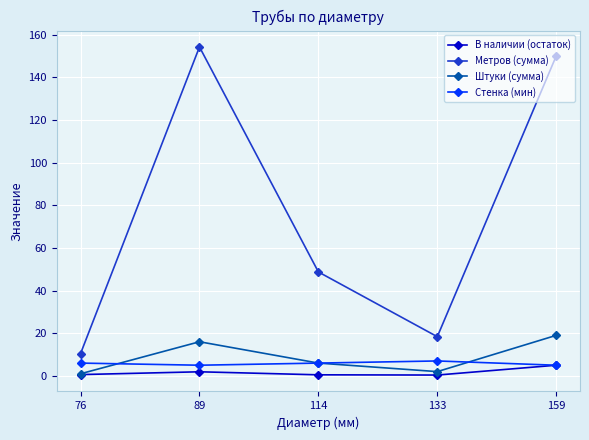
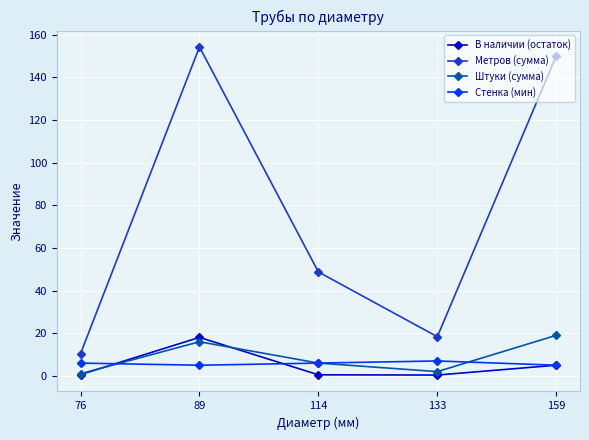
В наличии (остаток), 89: 2 -> 18
